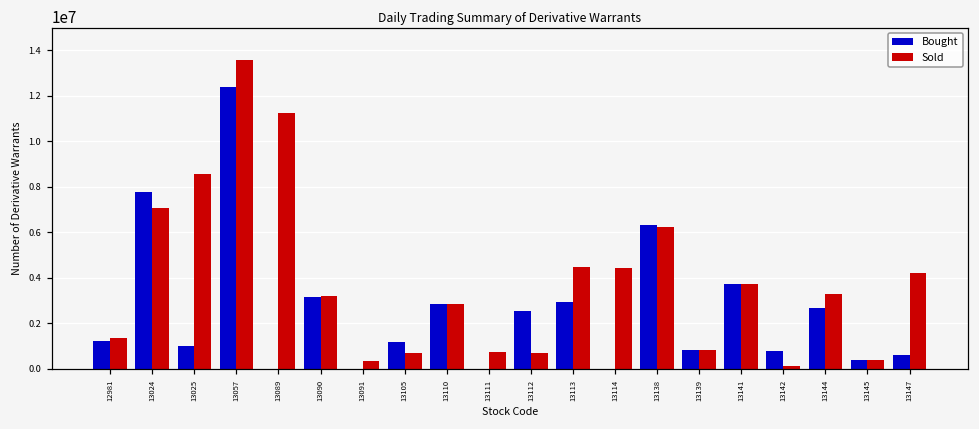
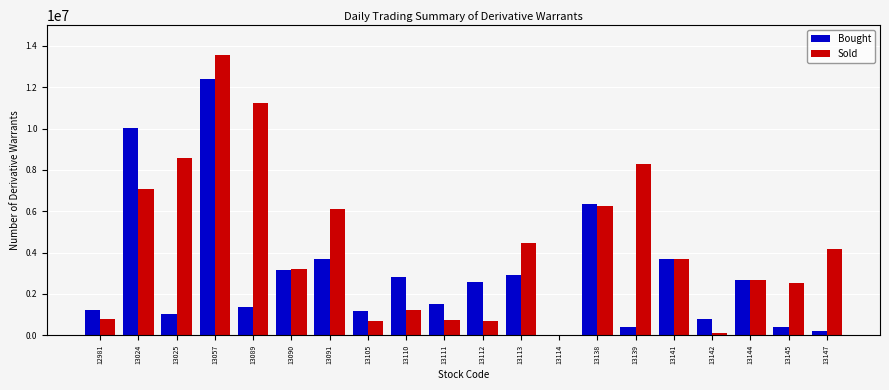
Sold, 12981: 1400000 -> 800000
Bought, 13024: 7800000 -> 10100000
Bought, 13089: 0 -> 1400000
Bought, 13091: 0 -> 3700000
Sold, 13091: 300000 -> 6100000
Sold, 13110: 2800000 -> 1200000
Bought, 13111: 0 -> 1500000
Sold, 13114: 4400000 -> 0
Bought, 13139: 900000 -> 400000
Sold, 13139: 900000 -> 8300000
Sold, 13144: 3300000 -> 2700000
Sold, 13145: 400000 -> 2500000
Bought, 13147: 600000 -> 200000
